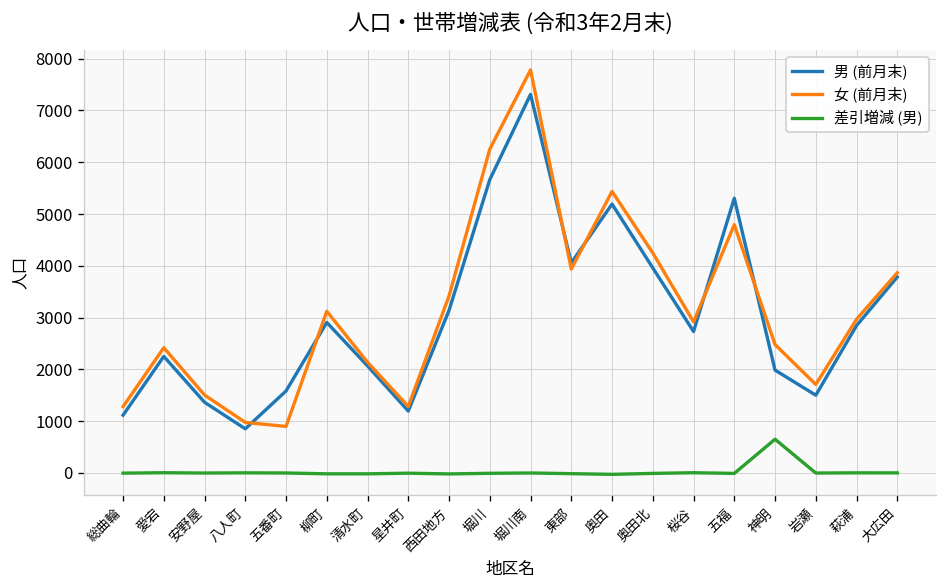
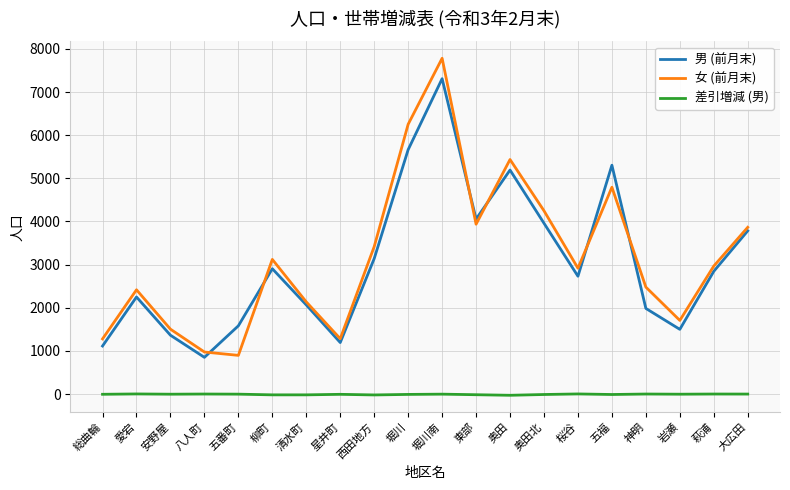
差引増減 (男), 神明: 700 -> 0
